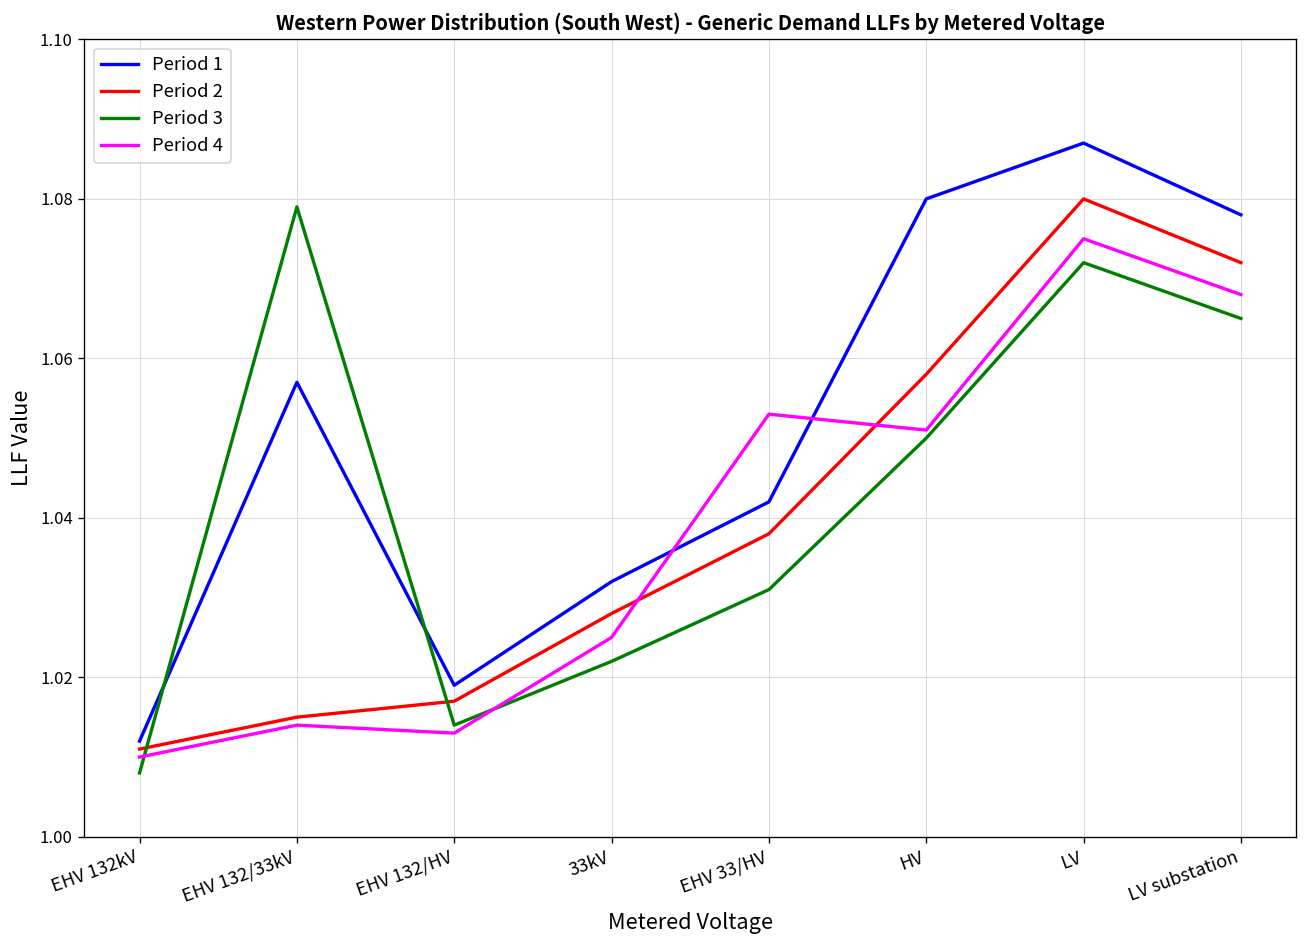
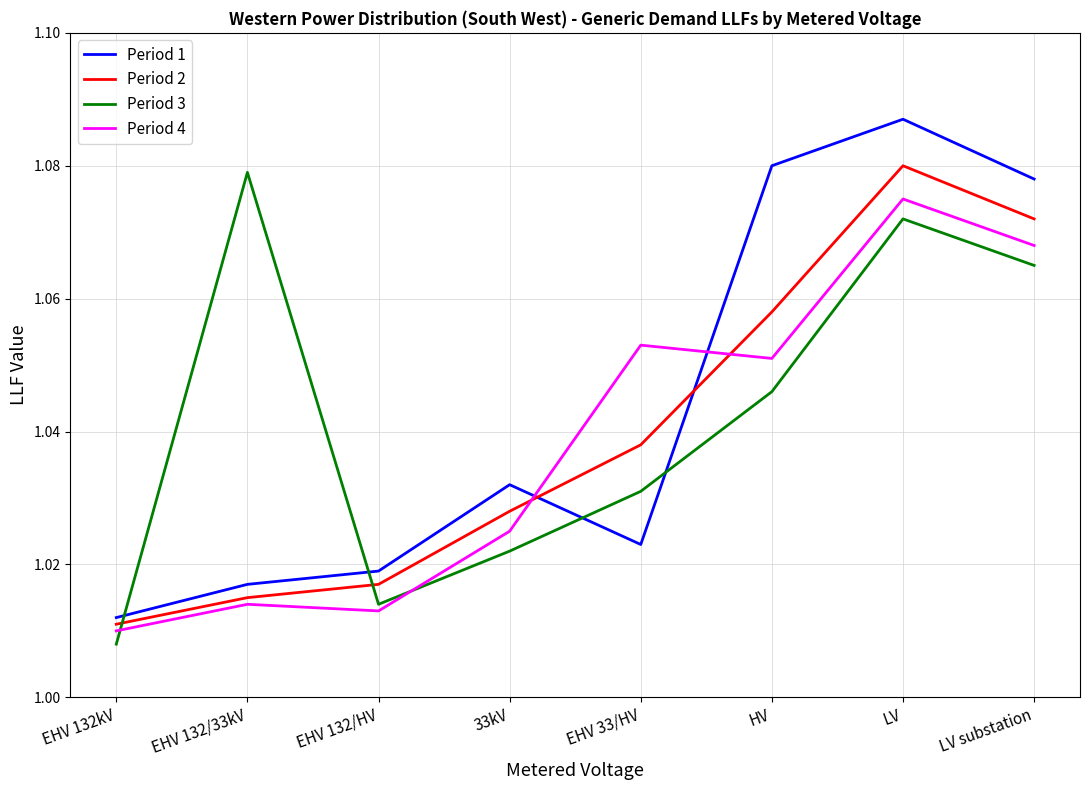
Period 1, EHV 132/33kV: 1.057 -> 1.017
Period 1, EHV 33/HV: 1.042 -> 1.023
Period 3, HV: 1.050 -> 1.046
